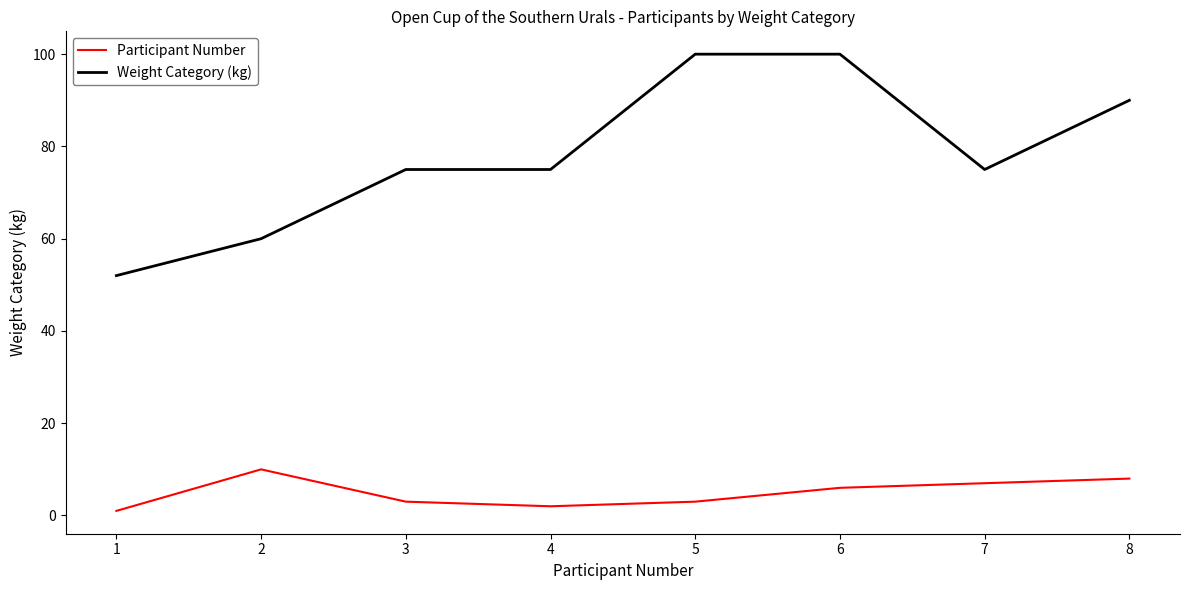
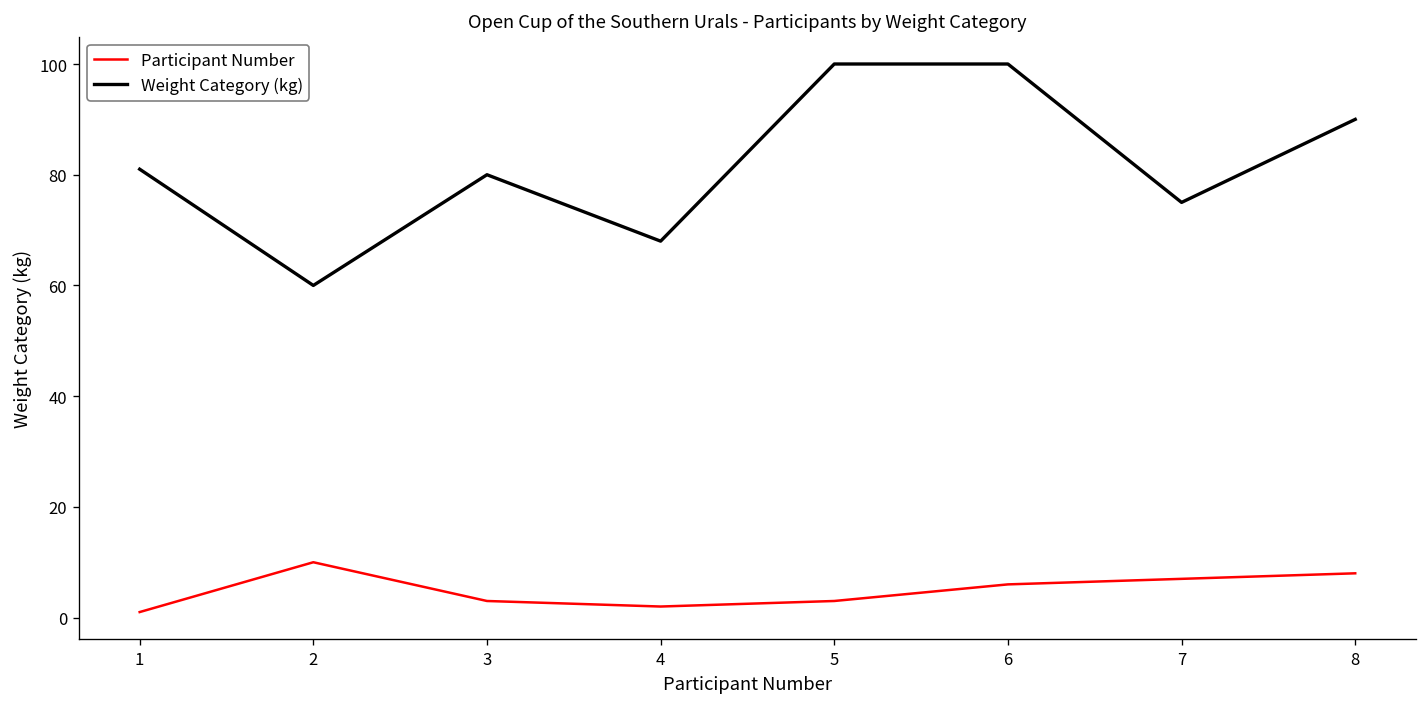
Weight Category (kg), 1: 52 -> 81
Weight Category (kg), 3: 75 -> 80
Weight Category (kg), 4: 75 -> 68
